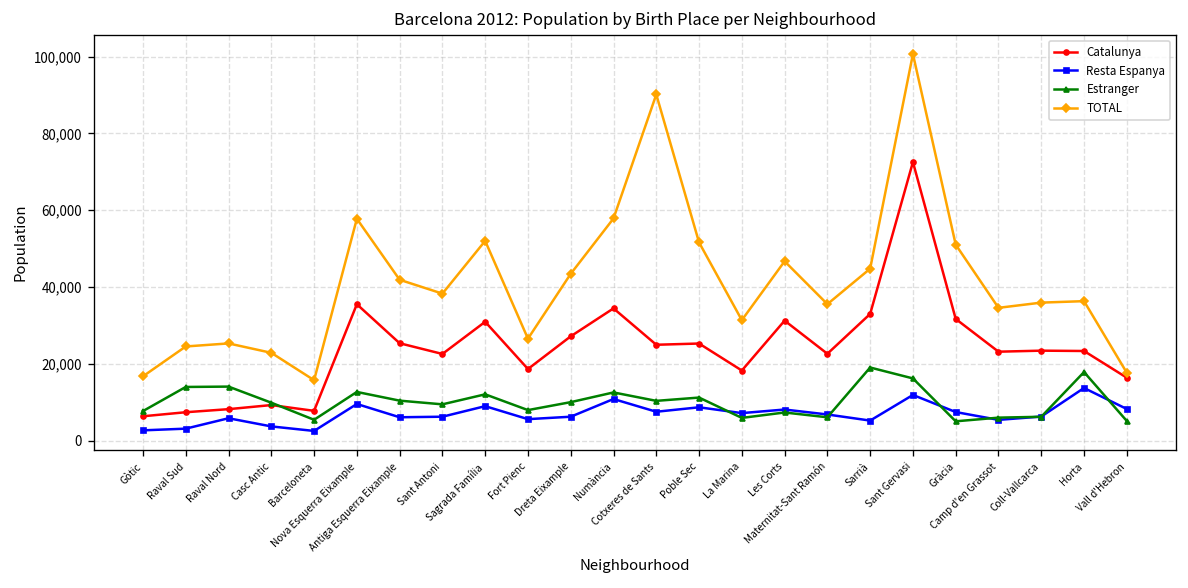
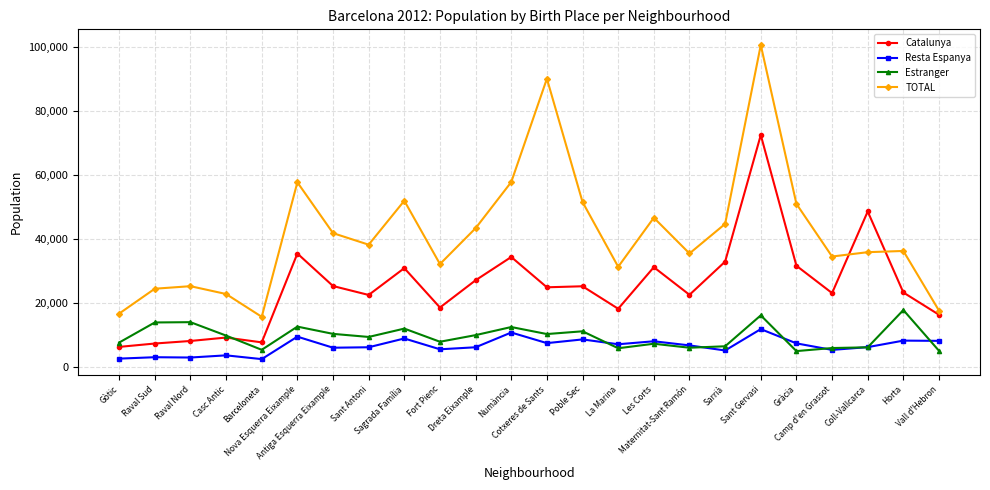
Resta Espanya, Raval Nord: 6,000 -> 3,000
TOTAL, Fort Pienc: 27,000 -> 32,000
Estranger, Sarrià: 19,000 -> 7,000
Catalunya, Coll-Vallcarca: 23,000 -> 49,000
Resta Espanya, Horta: 14,000 -> 8,000
